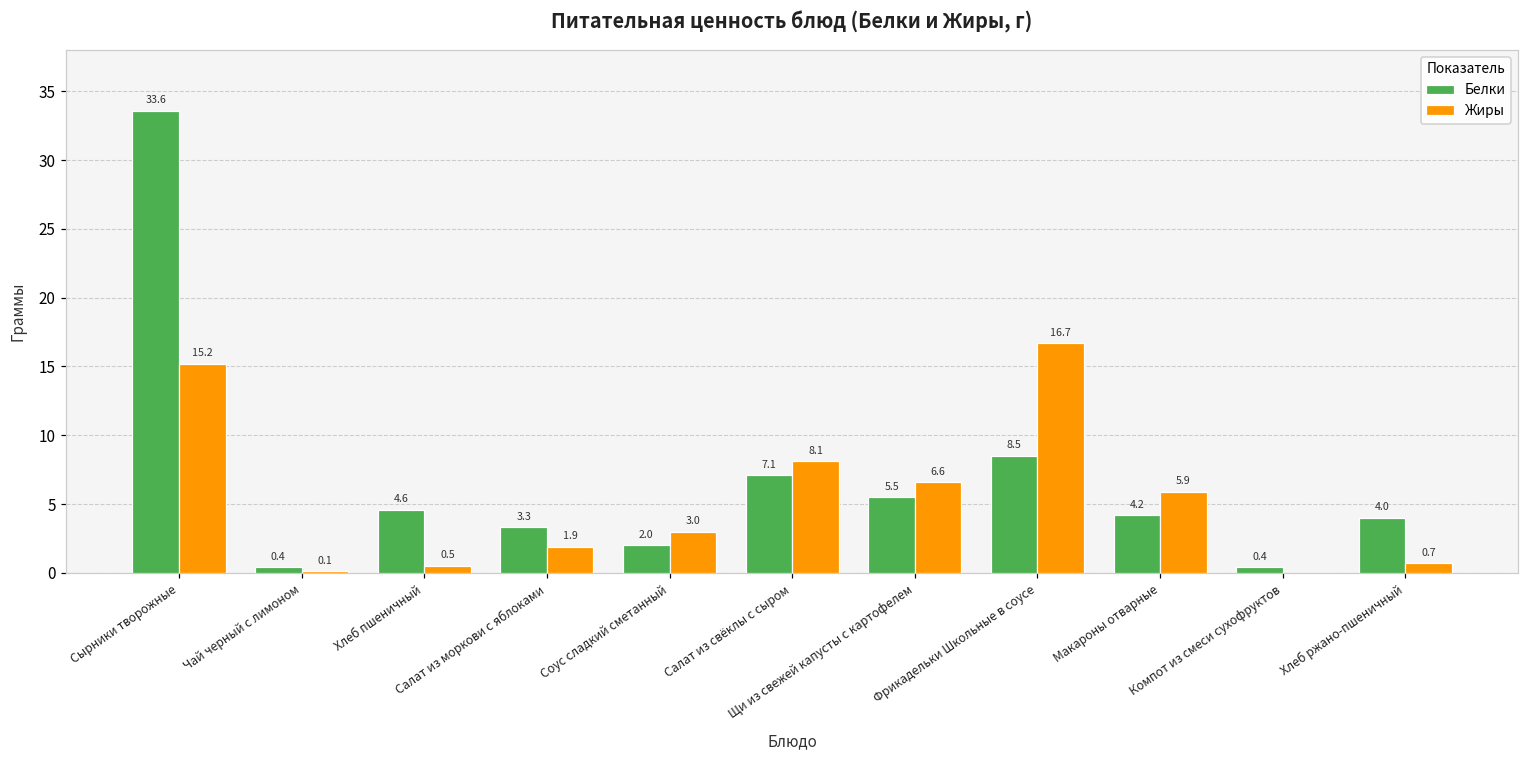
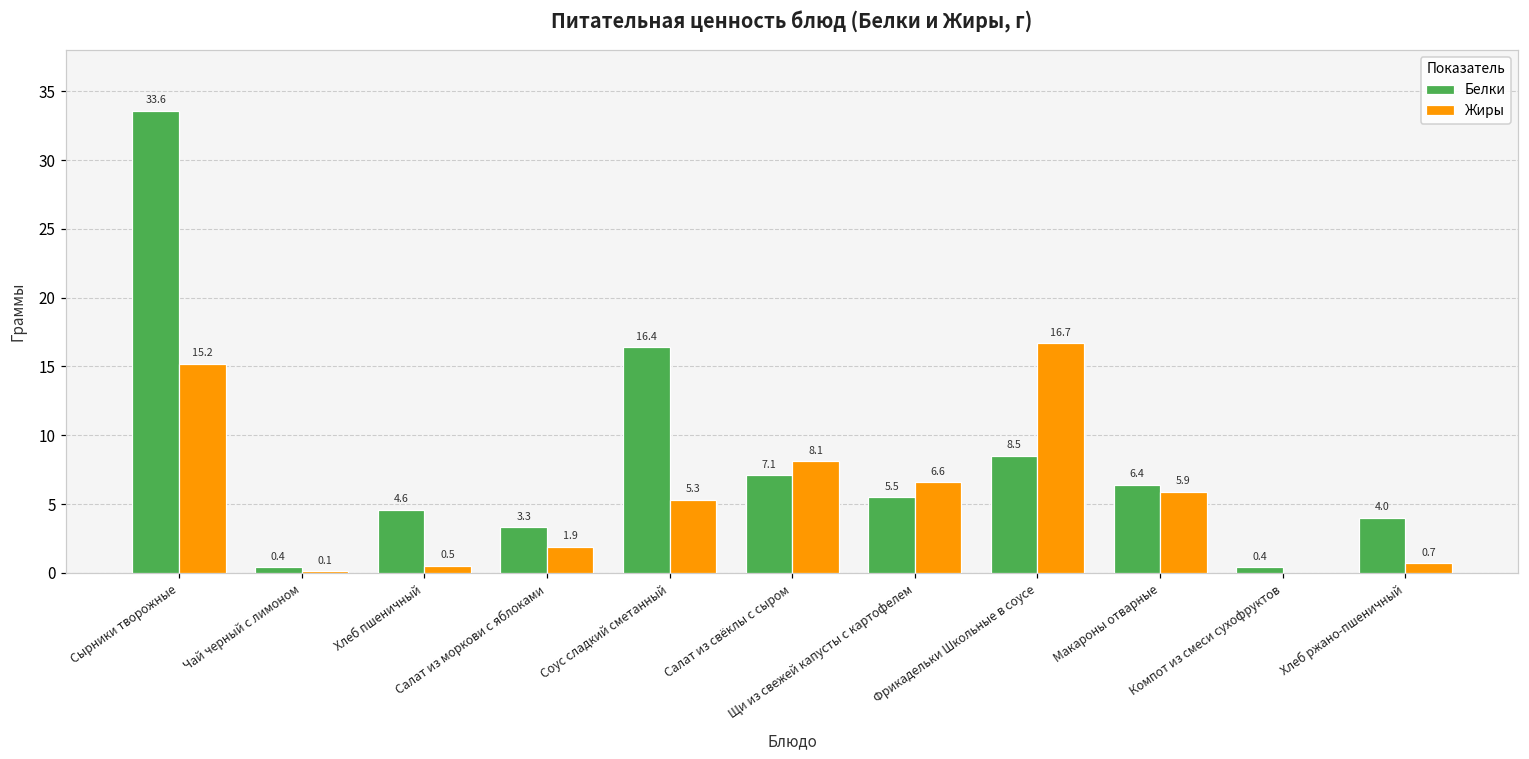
Белки, Соус сладкий сметанный: 2.0 -> 16.4
Жиры, Соус сладкий сметанный: 3.0 -> 5.3
Белки, Макароны отварные: 4.2 -> 6.4
